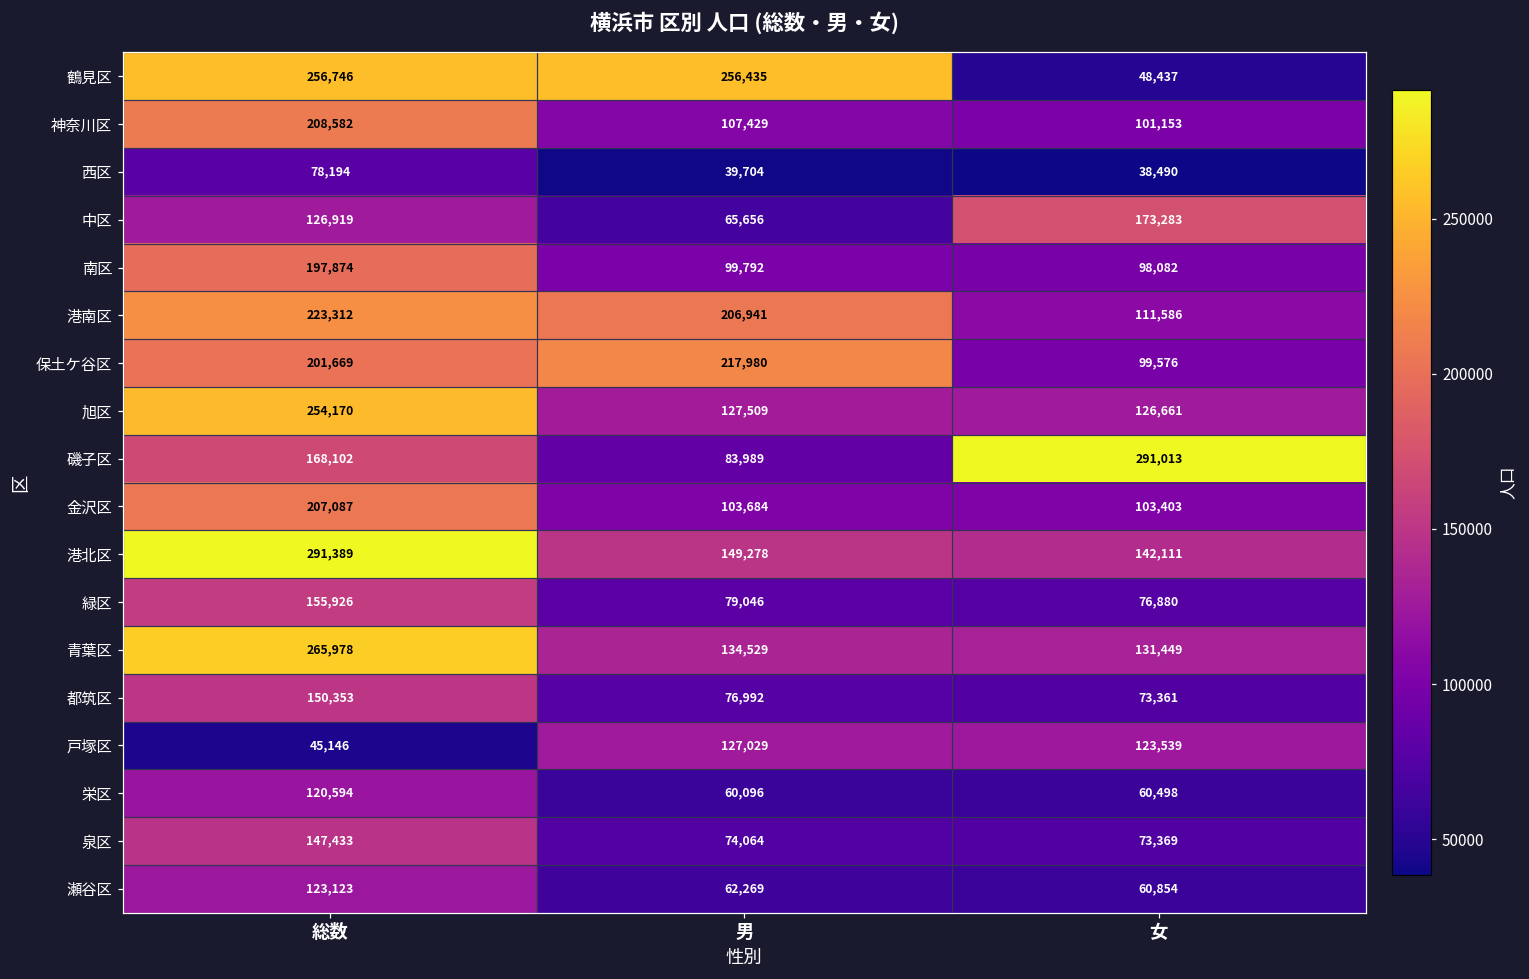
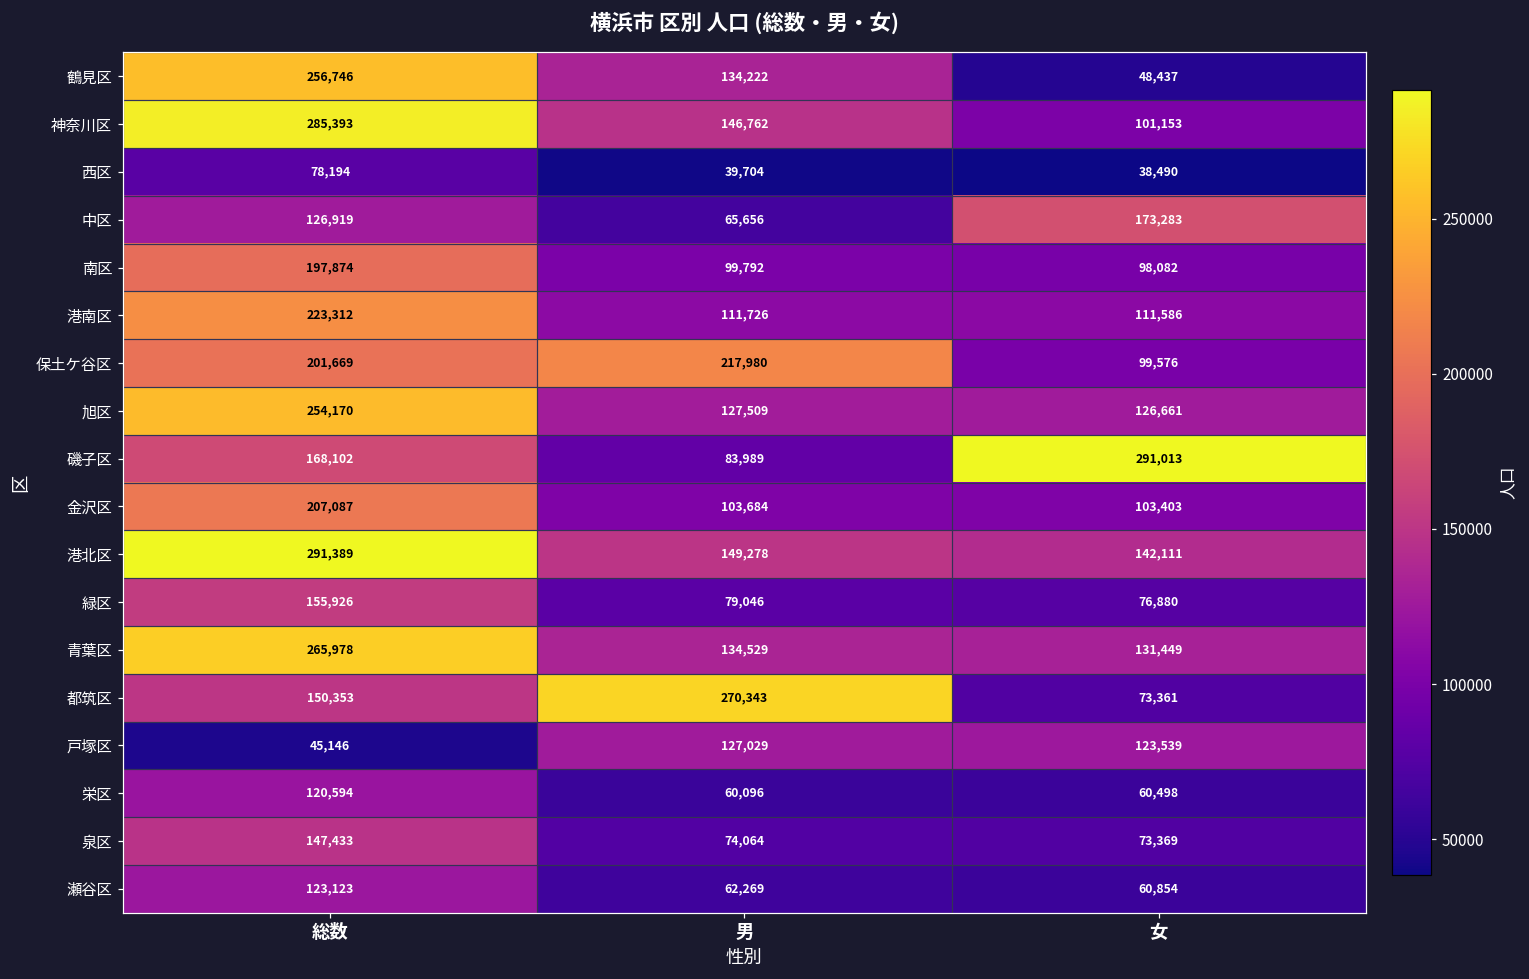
鶴見区, 男: 256,435 -> 134,222
神奈川区, 総数: 208,582 -> 285,393
神奈川区, 男: 107,429 -> 146,762
港南区, 男: 206,941 -> 111,726
都筑区, 男: 76,992 -> 270,343
